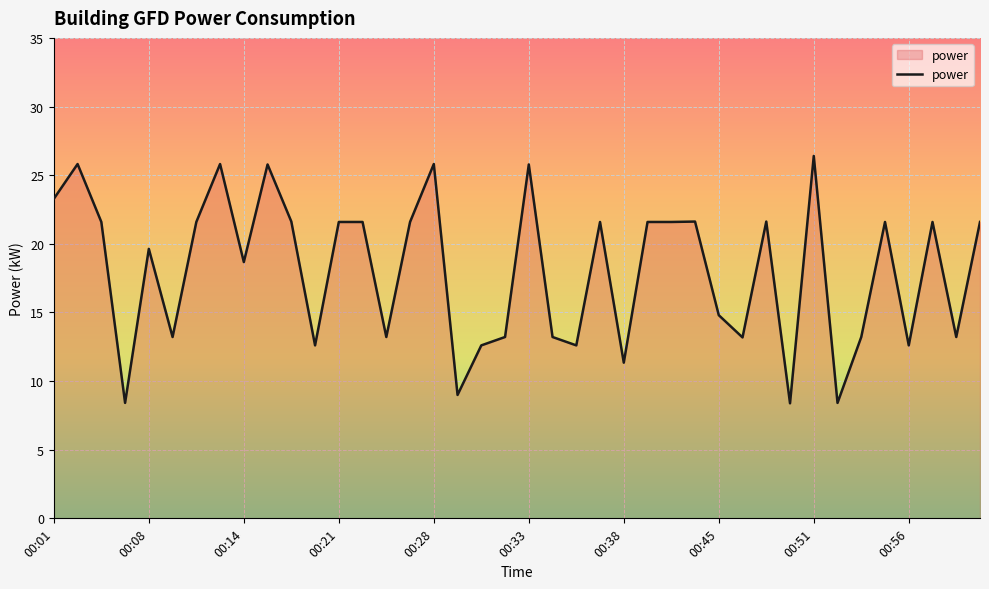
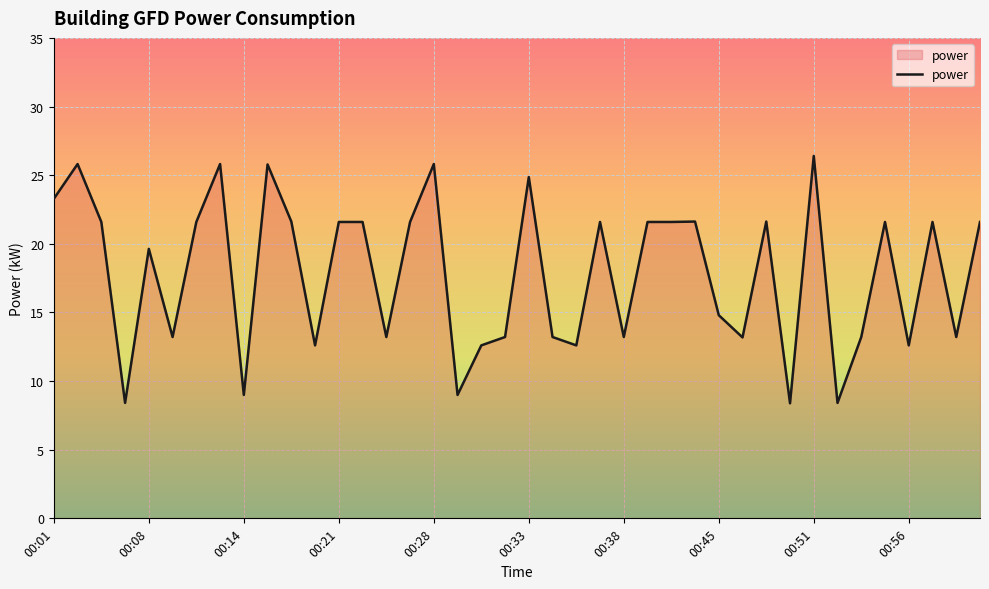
00:14: 18.7 -> 9.0
00:33: 25.8 -> 24.9
00:38: 11.3 -> 13.2
